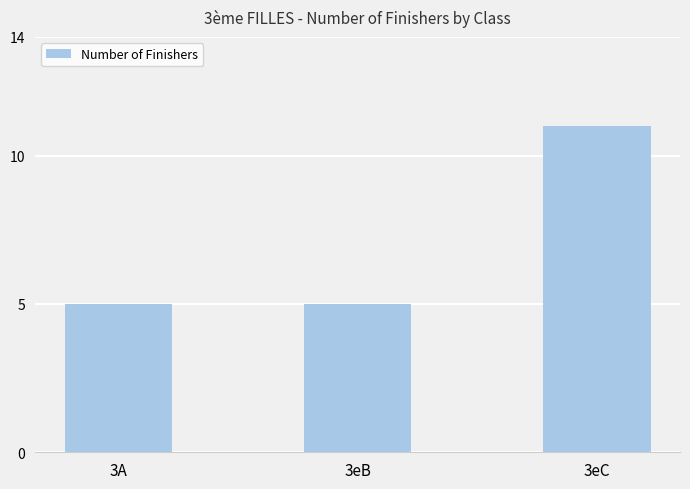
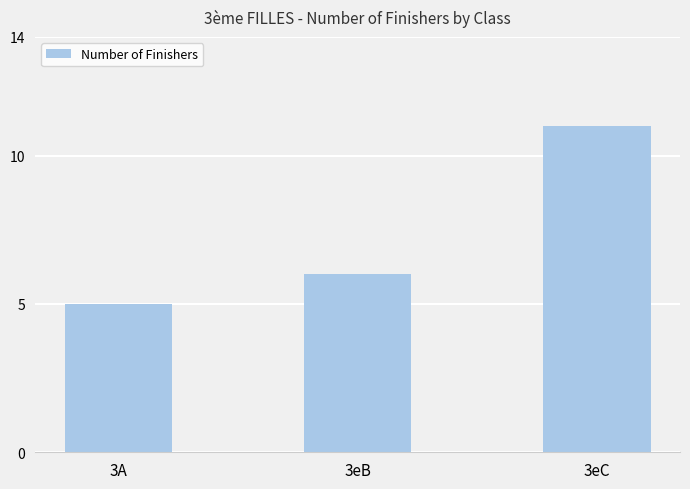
3eB: 5 -> 6
